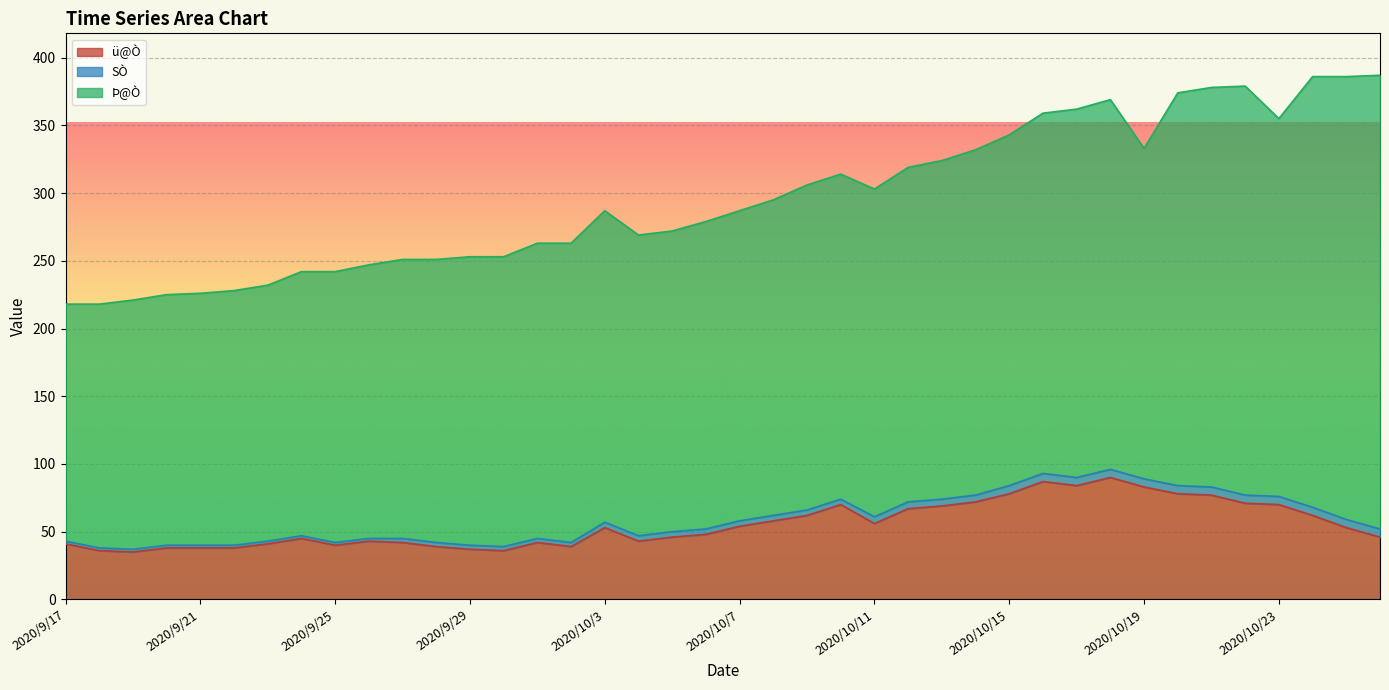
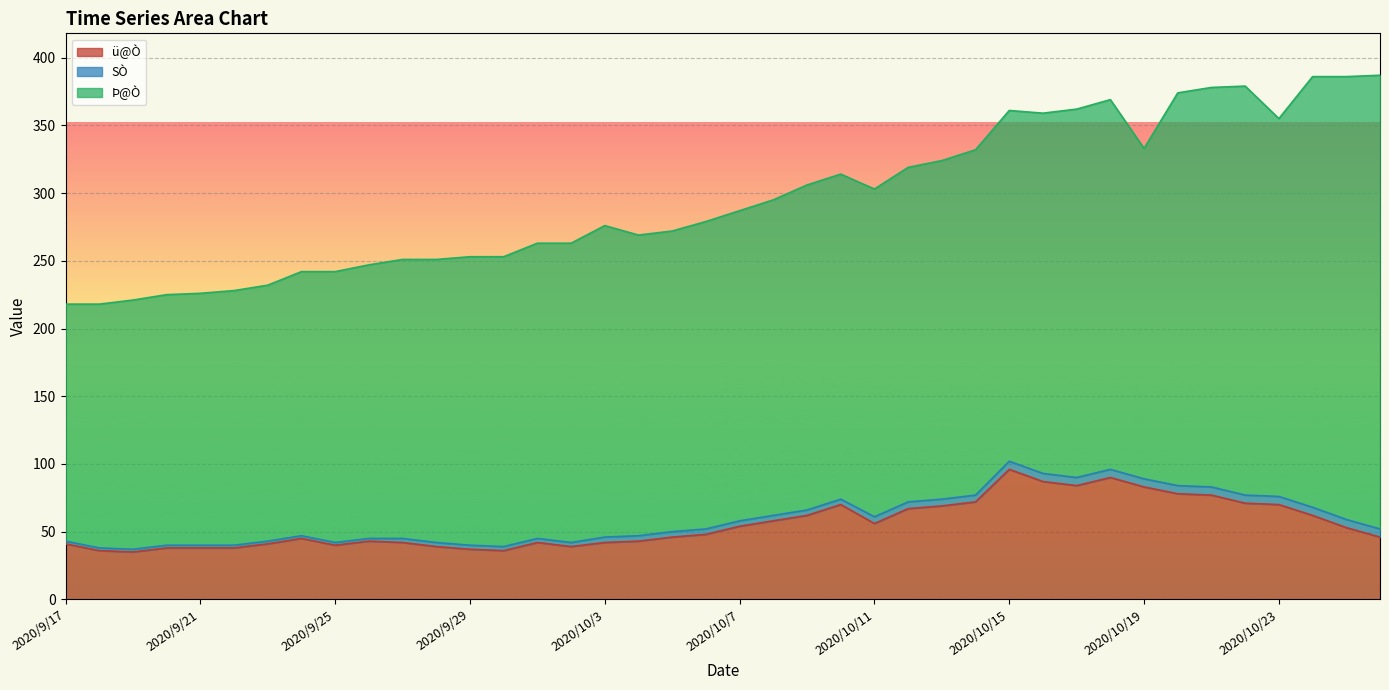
ü@Ò, 2020/10/3: 53 -> 42
ü@Ò, 2020/10/15: 78 -> 96
